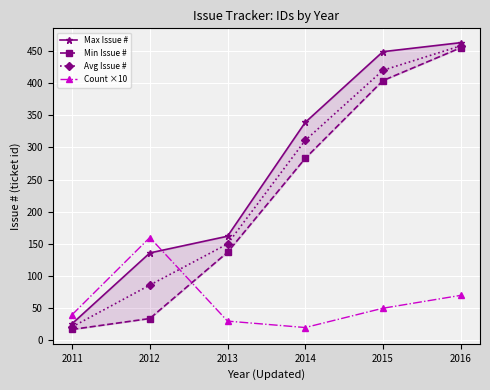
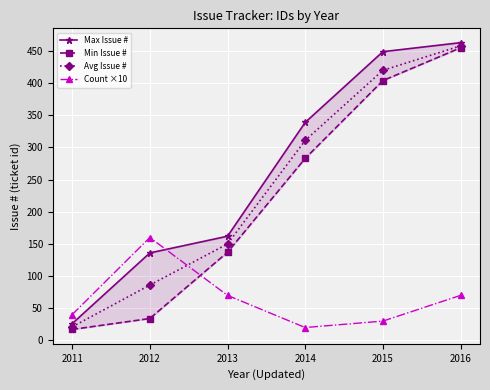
Count ×10, 2013: 30 -> 70
Count ×10, 2015: 50 -> 30
